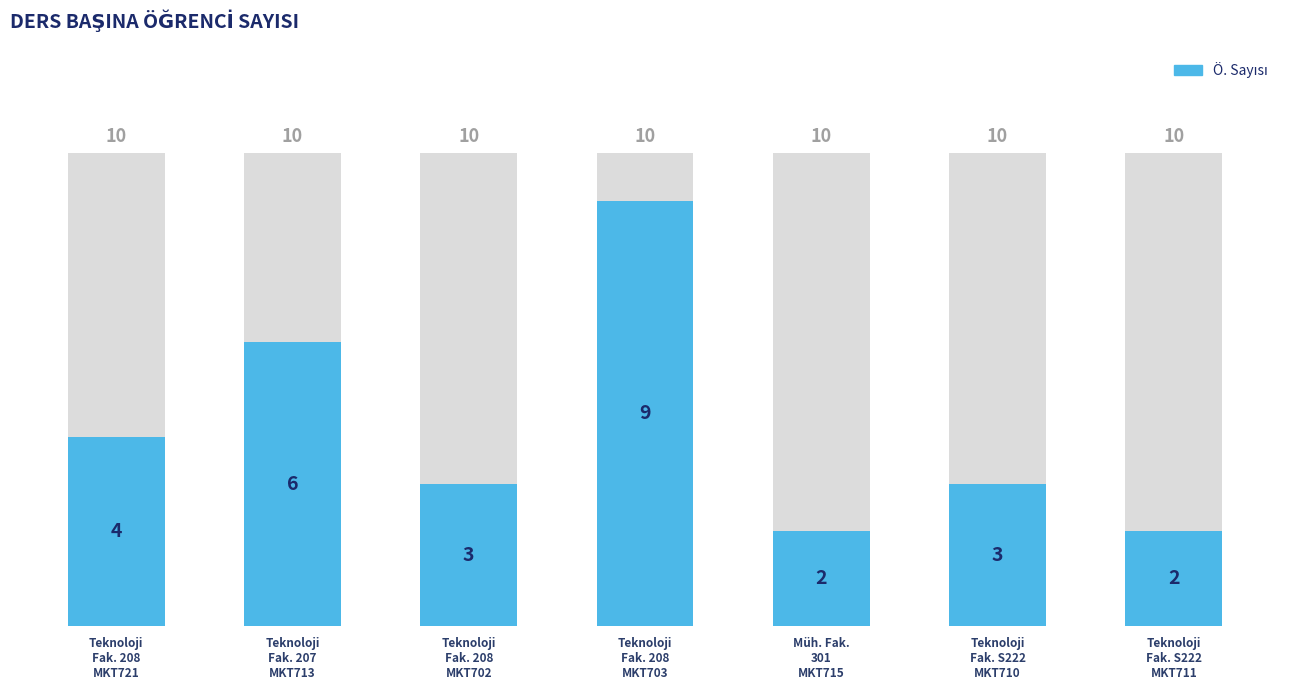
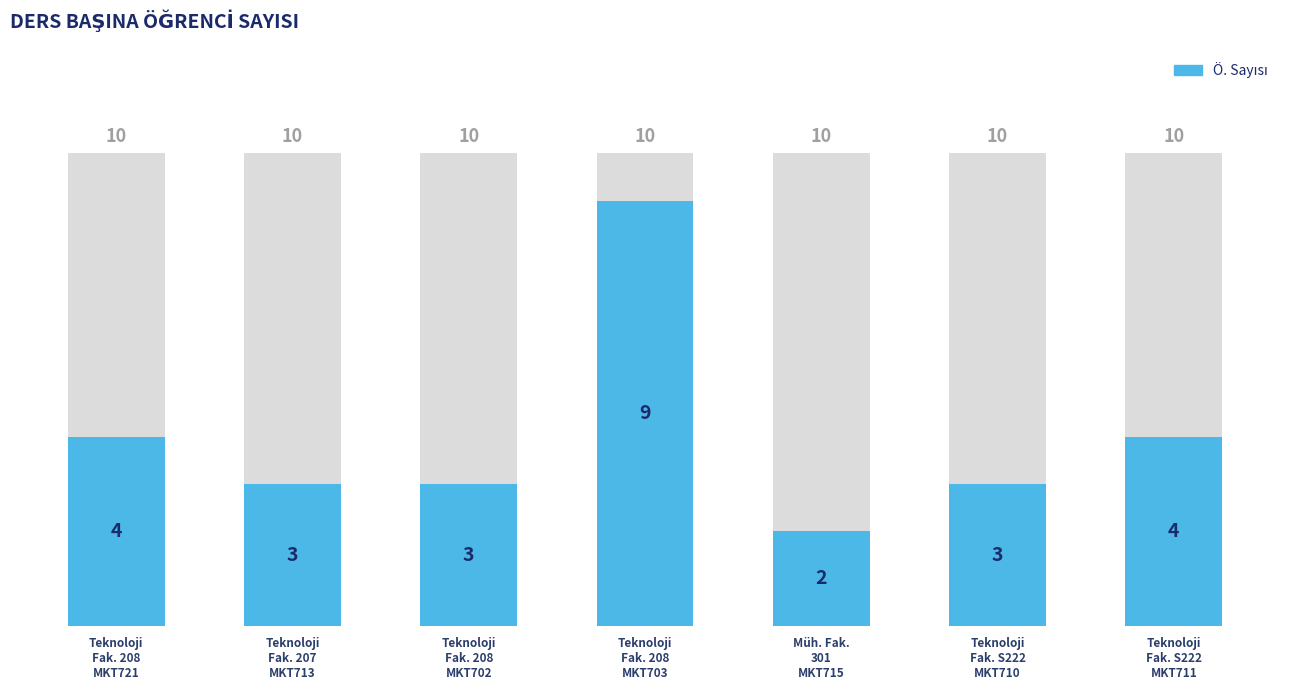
Ö. Sayısı, Teknoloji Fak. 207 MKT713: 6 -> 3
Ö. Sayısı, Teknoloji Fak. S222 MKT711: 2 -> 4
